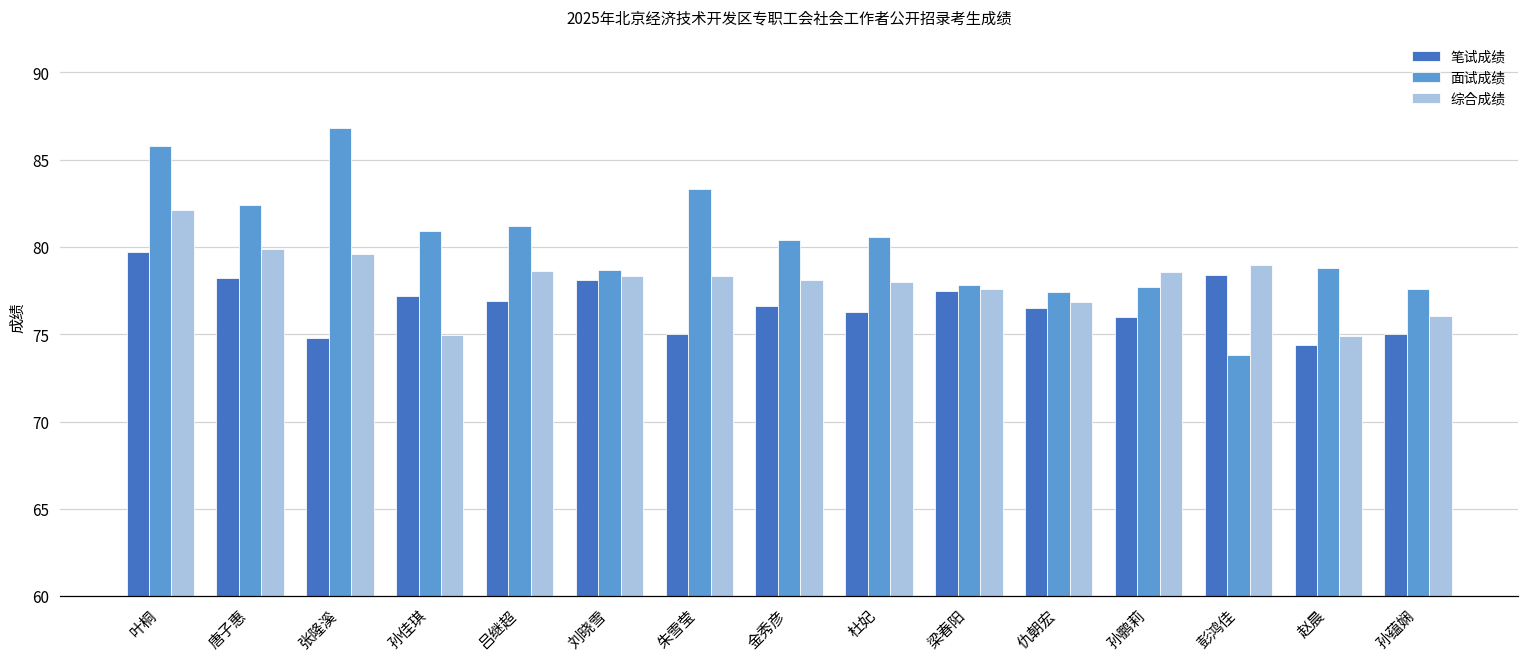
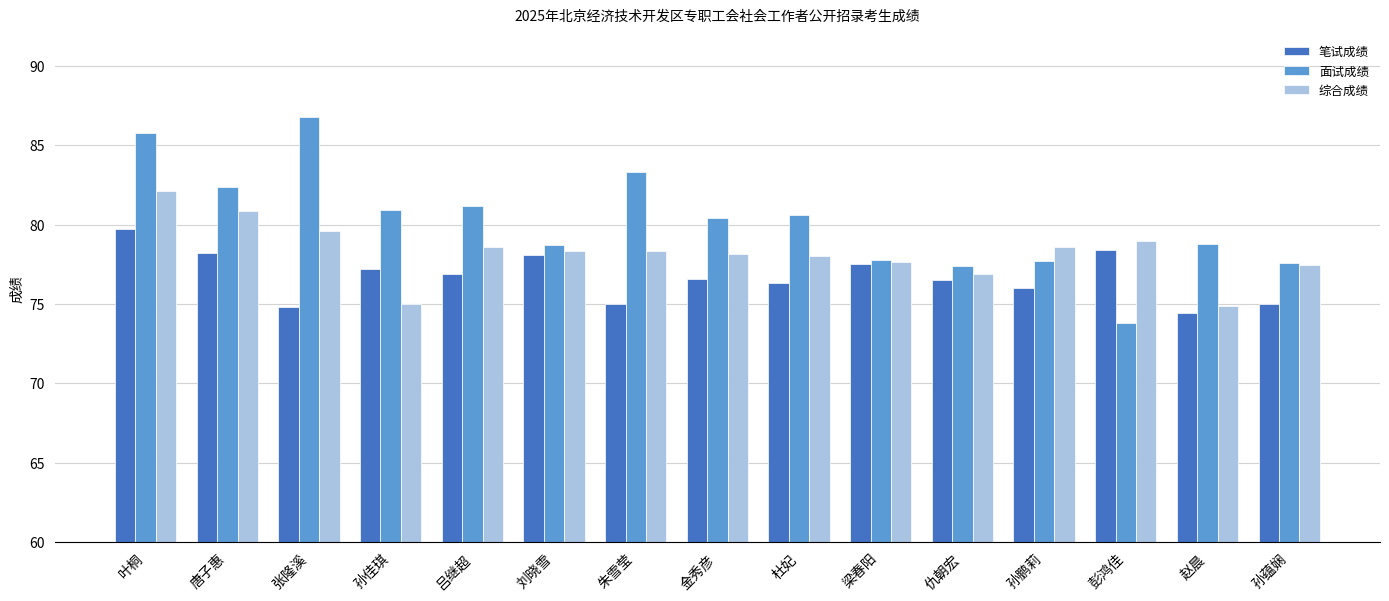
综合成绩, 唐子惠: 79.9 -> 80.9
综合成绩, 孙蕴娴: 76.0 -> 77.5
